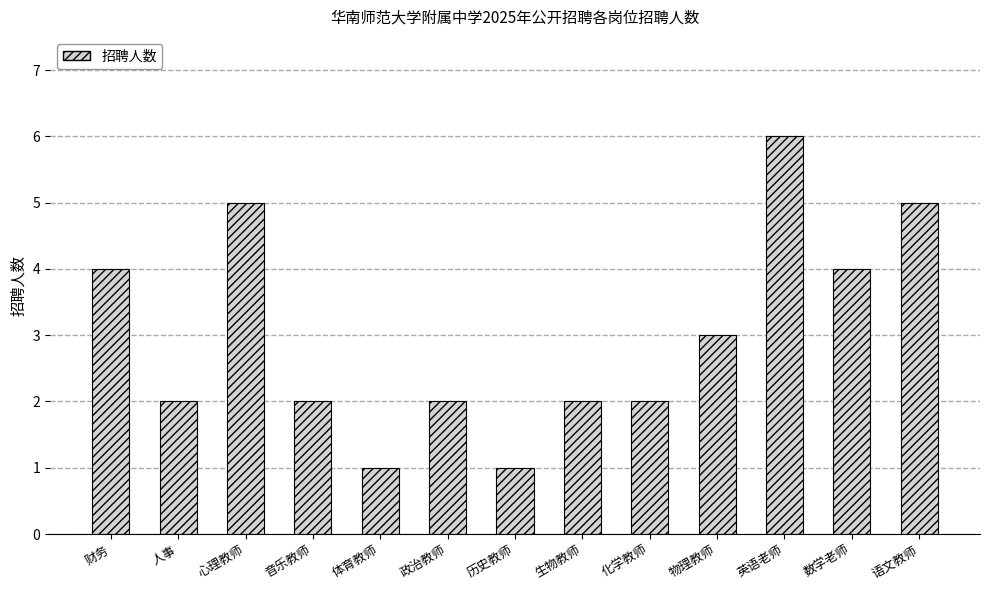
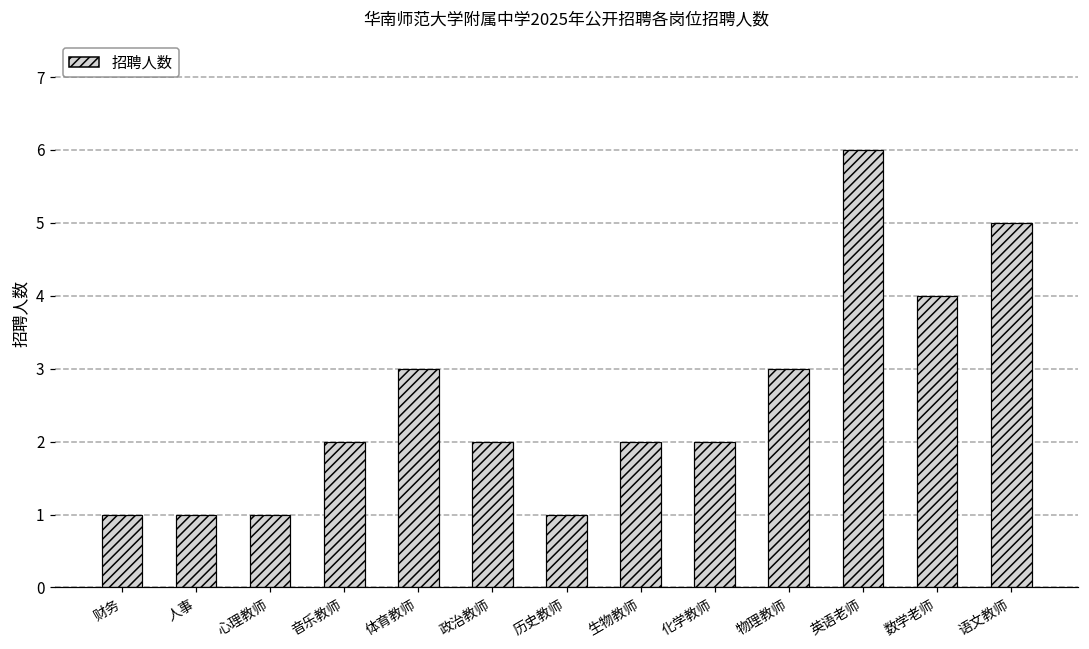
财务: 4 -> 1
人事: 2 -> 1
心理教师: 5 -> 1
体育教师: 1 -> 3
